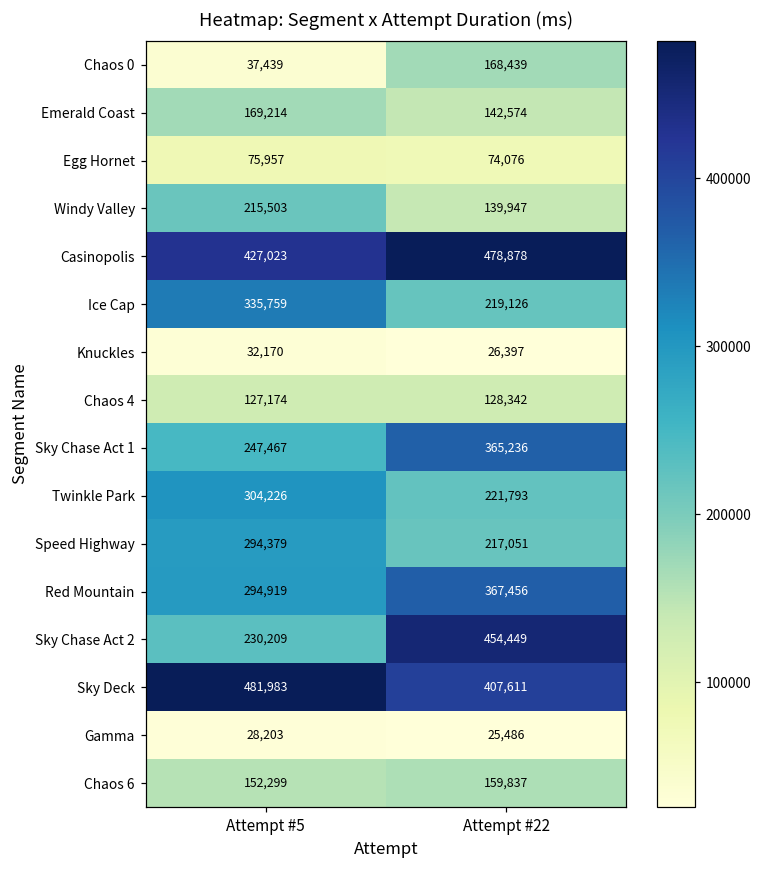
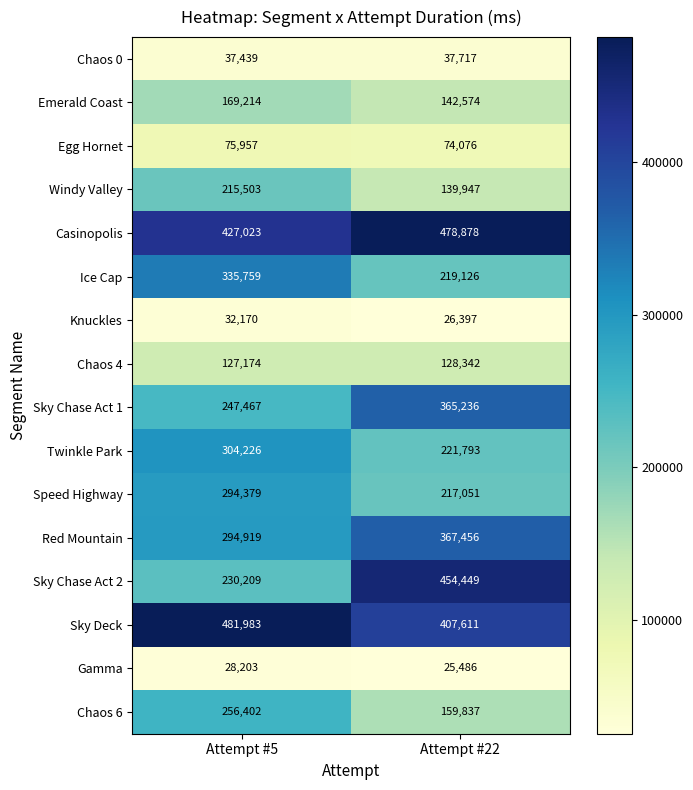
Chaos 0, Attempt #22: 168,439 -> 37,717
Chaos 6, Attempt #5: 152,299 -> 256,402
